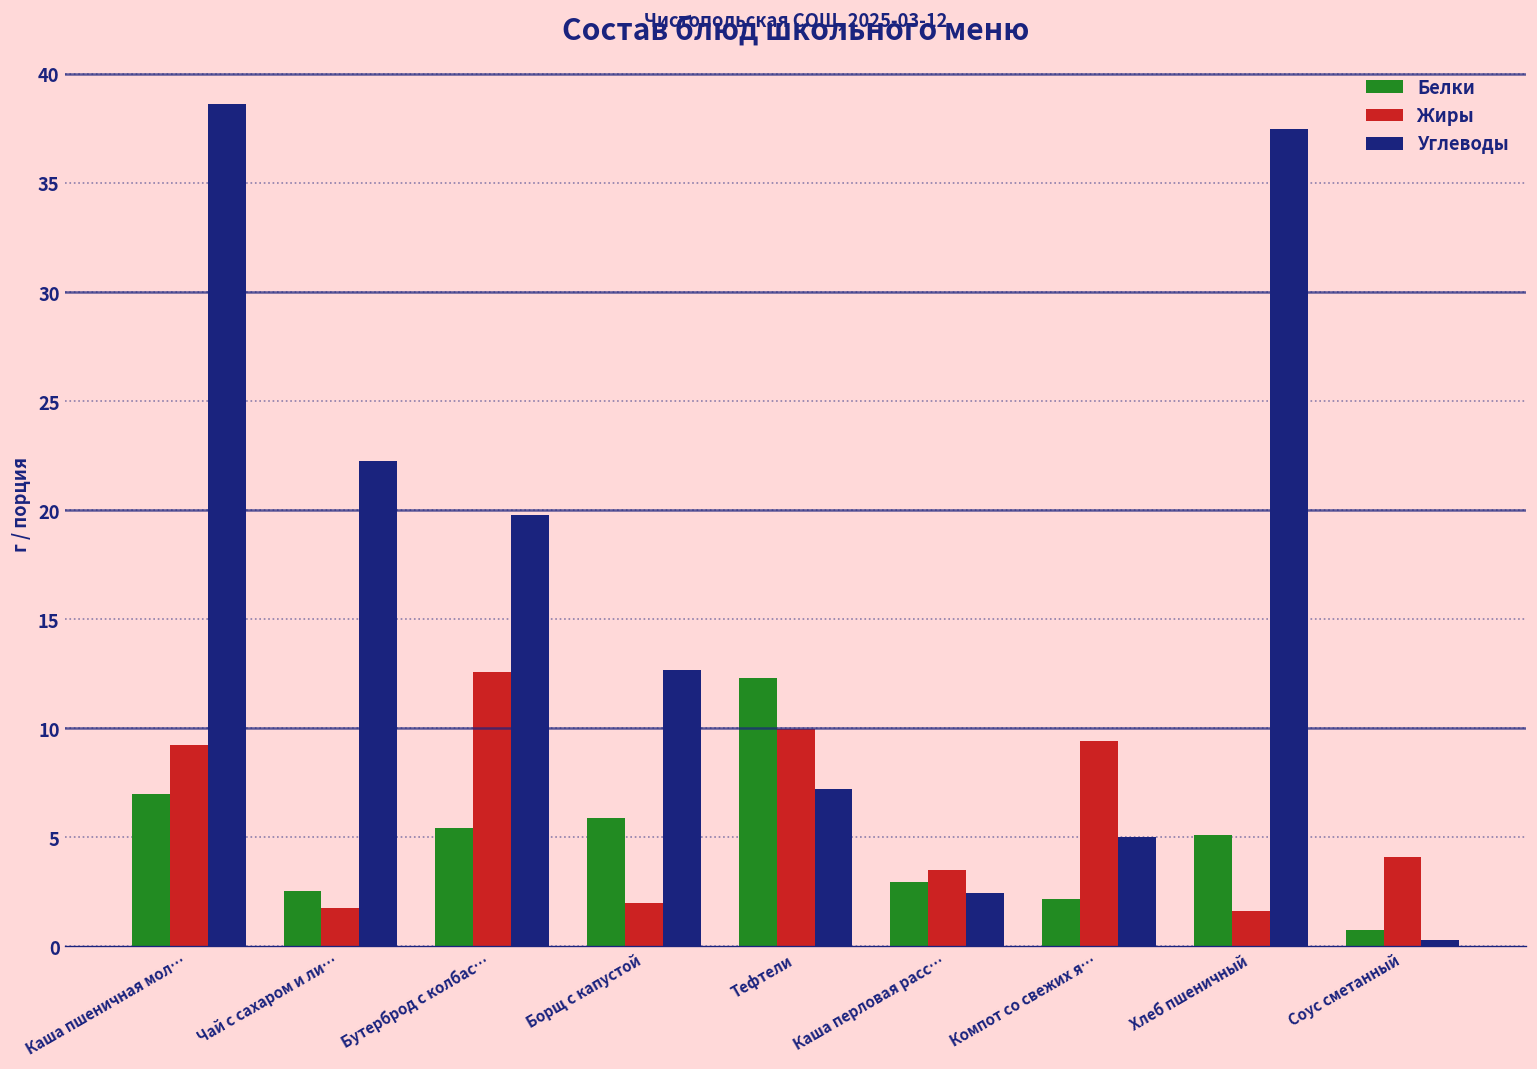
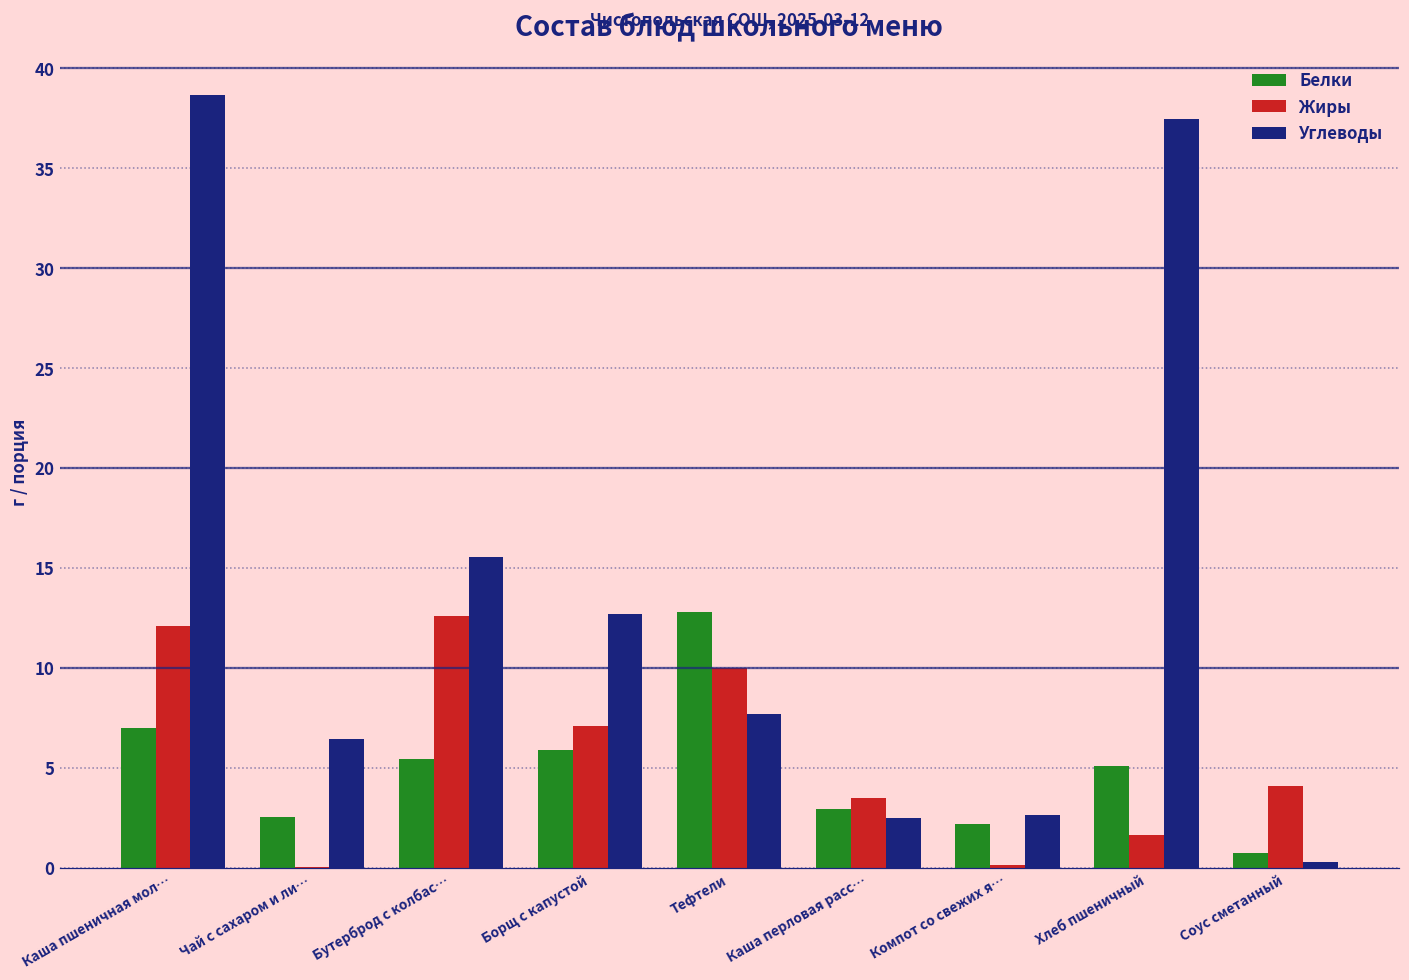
Жиры, Каша пшеничная мол…: 9.2 -> 12.1
Жиры, Чай с сахаром и ли…: 1.8 -> 0.0
Углеводы, Чай с сахаром и ли…: 22.3 -> 6.4
Углеводы, Бутерброд с колбас…: 19.8 -> 15.5
Жиры, Борщ с капустой: 2.0 -> 7.1
Белки, Тефтели: 12.3 -> 12.8
Углеводы, Тефтели: 7.2 -> 7.7
Жиры, Компот со свежих я…: 9.4 -> 0.1
Углеводы, Компот со свежих я…: 5.0 -> 2.6
